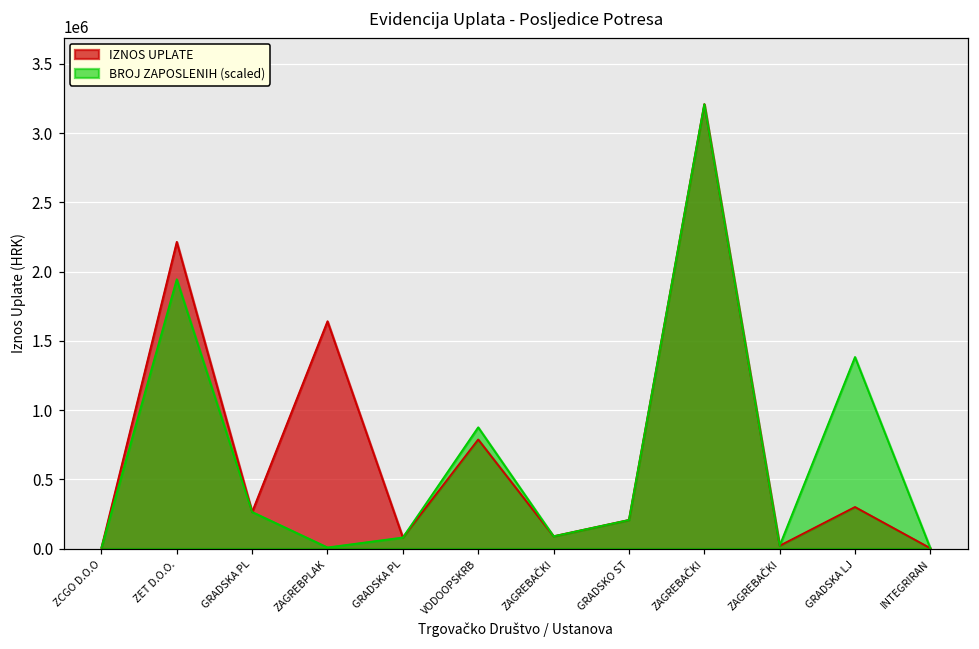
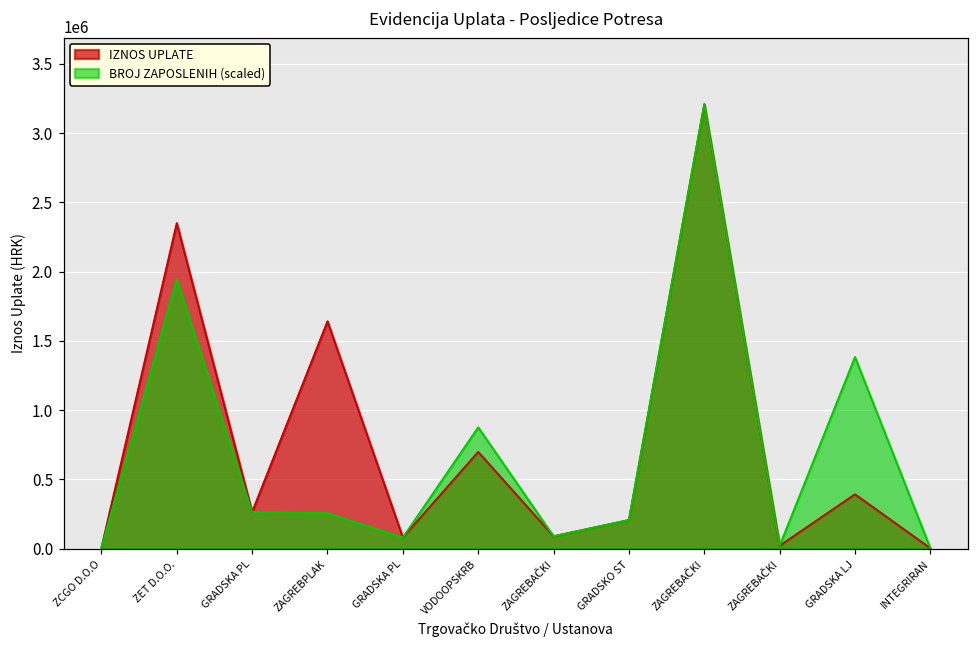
IZNOS UPLATE, ZET D.O.O.: 2210000 -> 2350000
BROJ ZAPOSLENIH (scaled), ZAGREBPLAK: 10000 -> 260000
IZNOS UPLATE, VODOOPSKRB: 790000 -> 700000
IZNOS UPLATE, GRADSKA LJ: 300000 -> 390000
